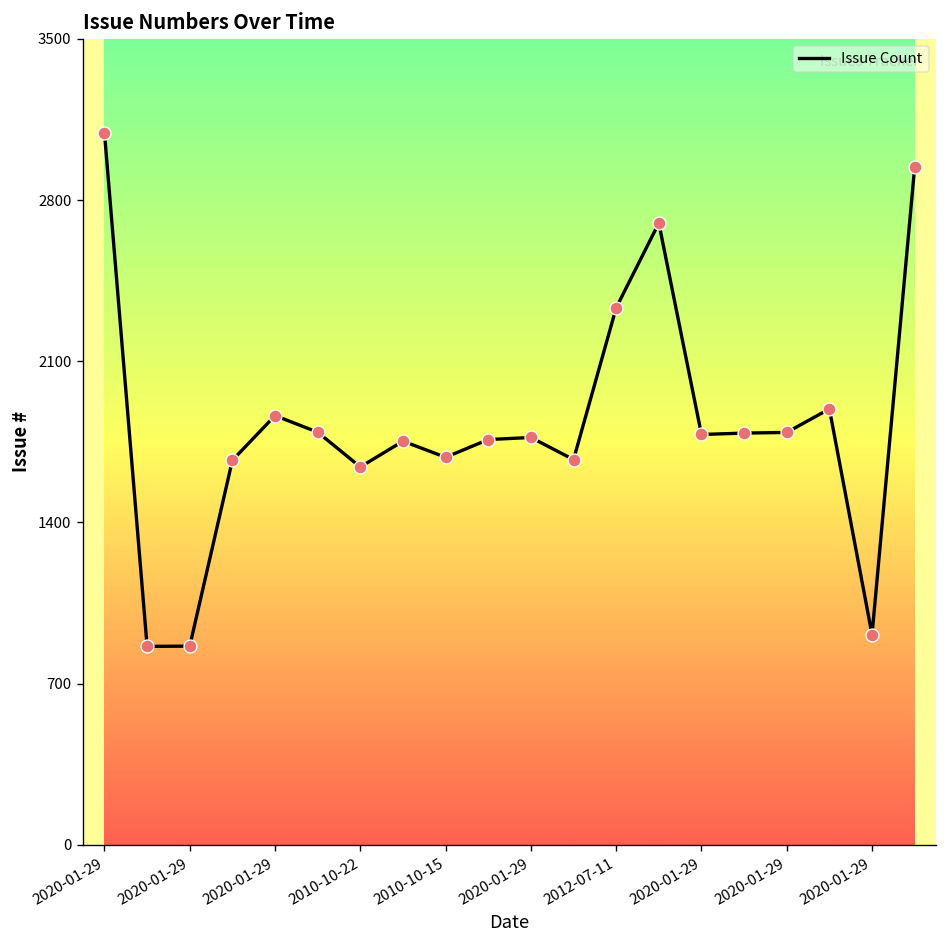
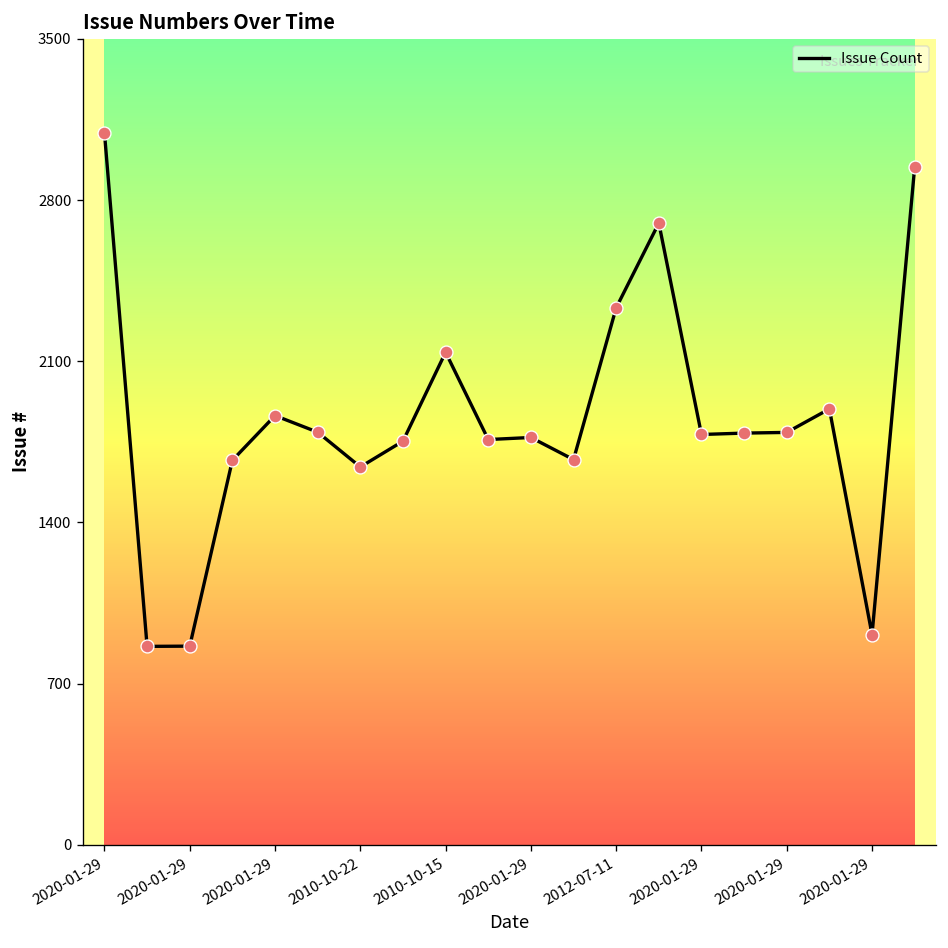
2010-10-15: 1680 -> 2140
